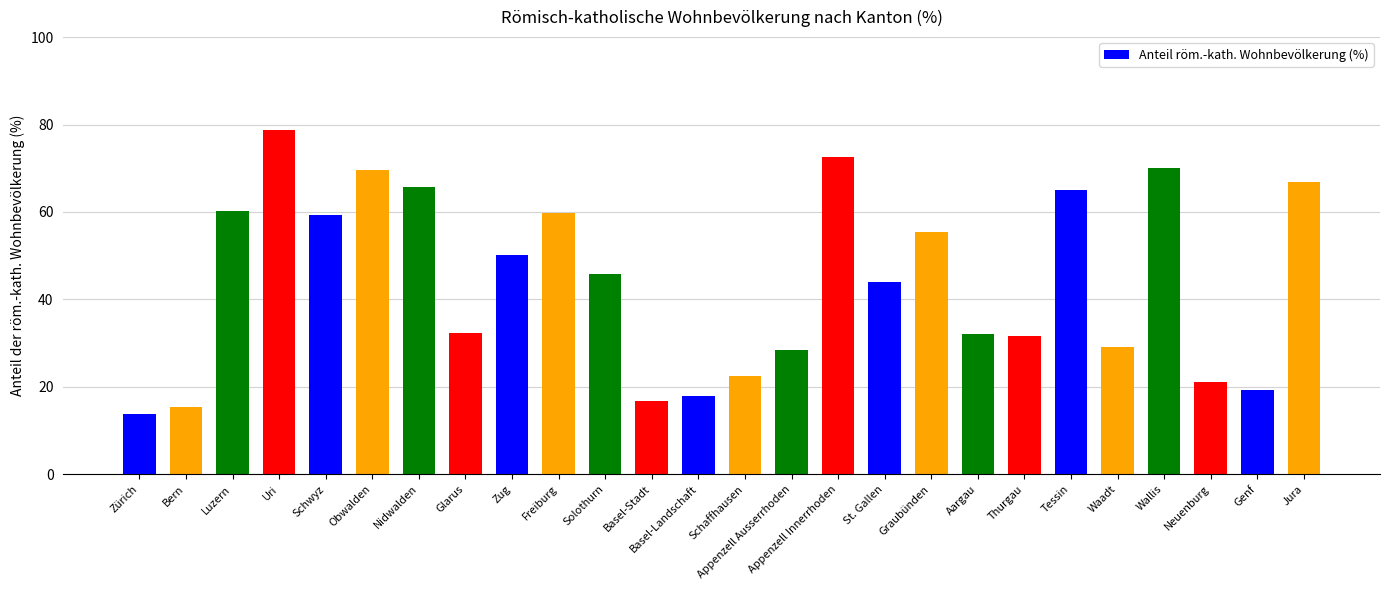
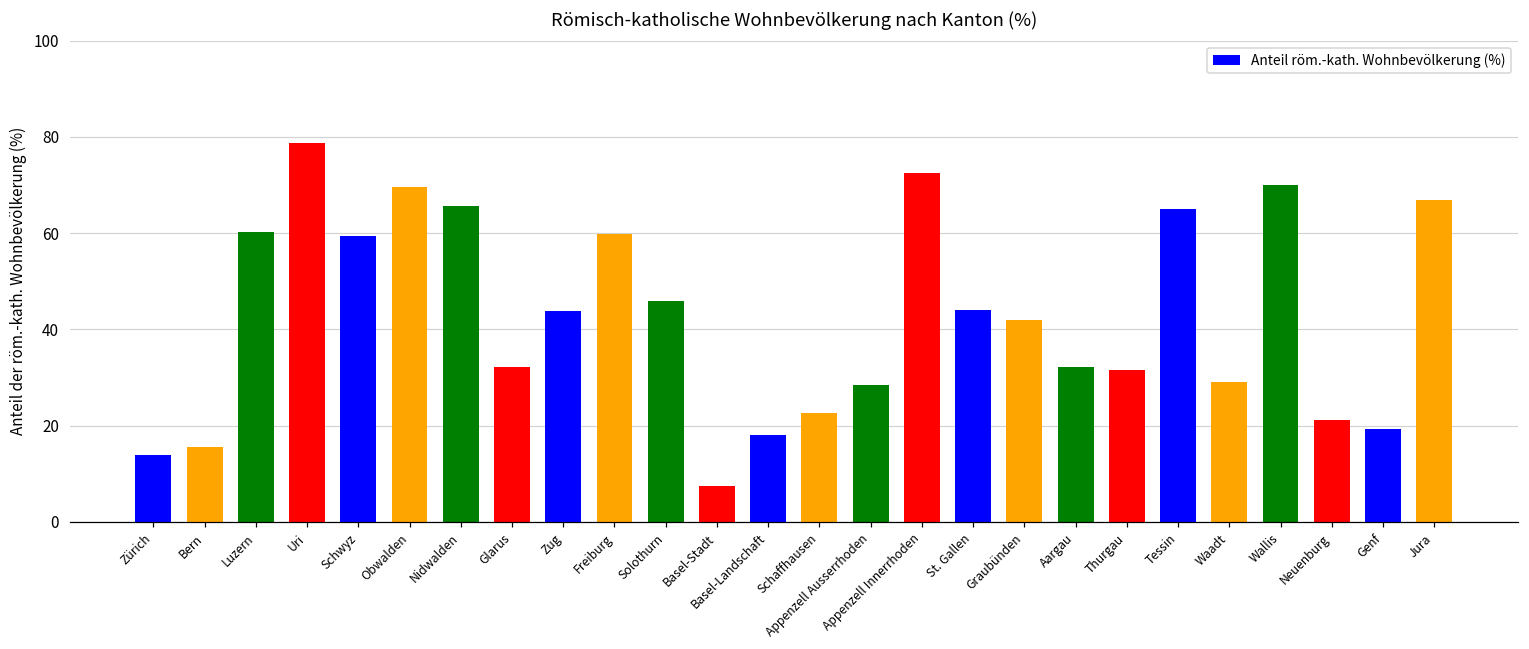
Zug: 50 -> 44
Basel-Stadt: 17 -> 7
Graubünden: 55 -> 42
